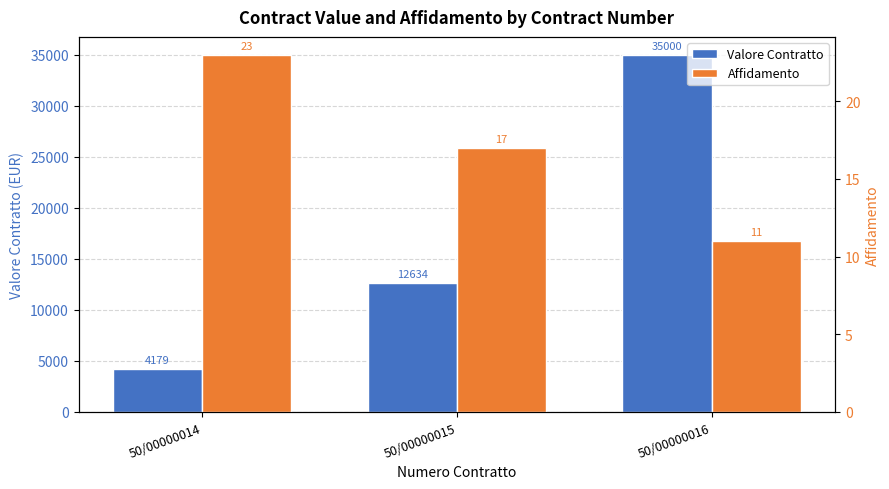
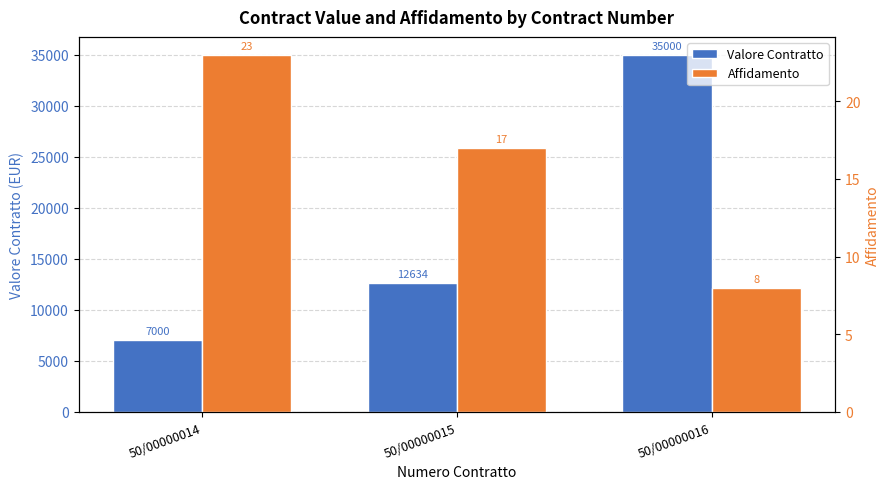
Valore Contratto, 50/00000014: 4179 -> 7000
Affidamento, 50/00000016: 11 -> 8
